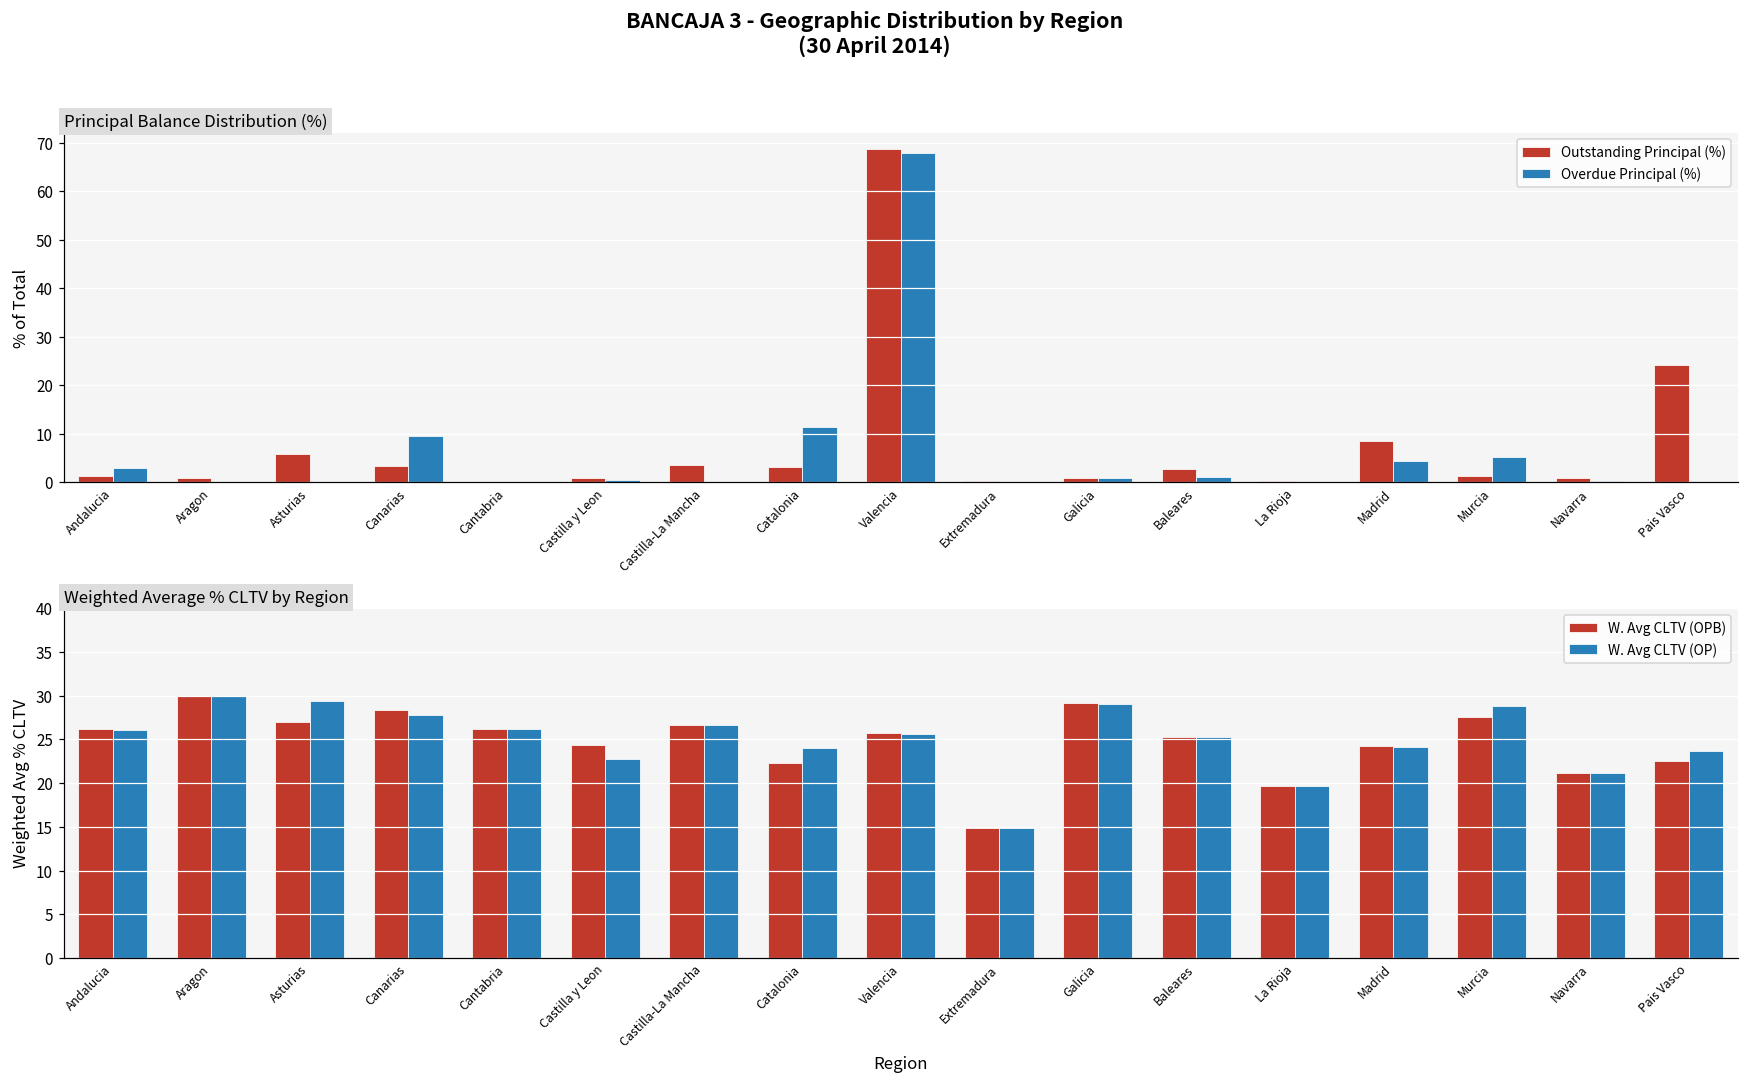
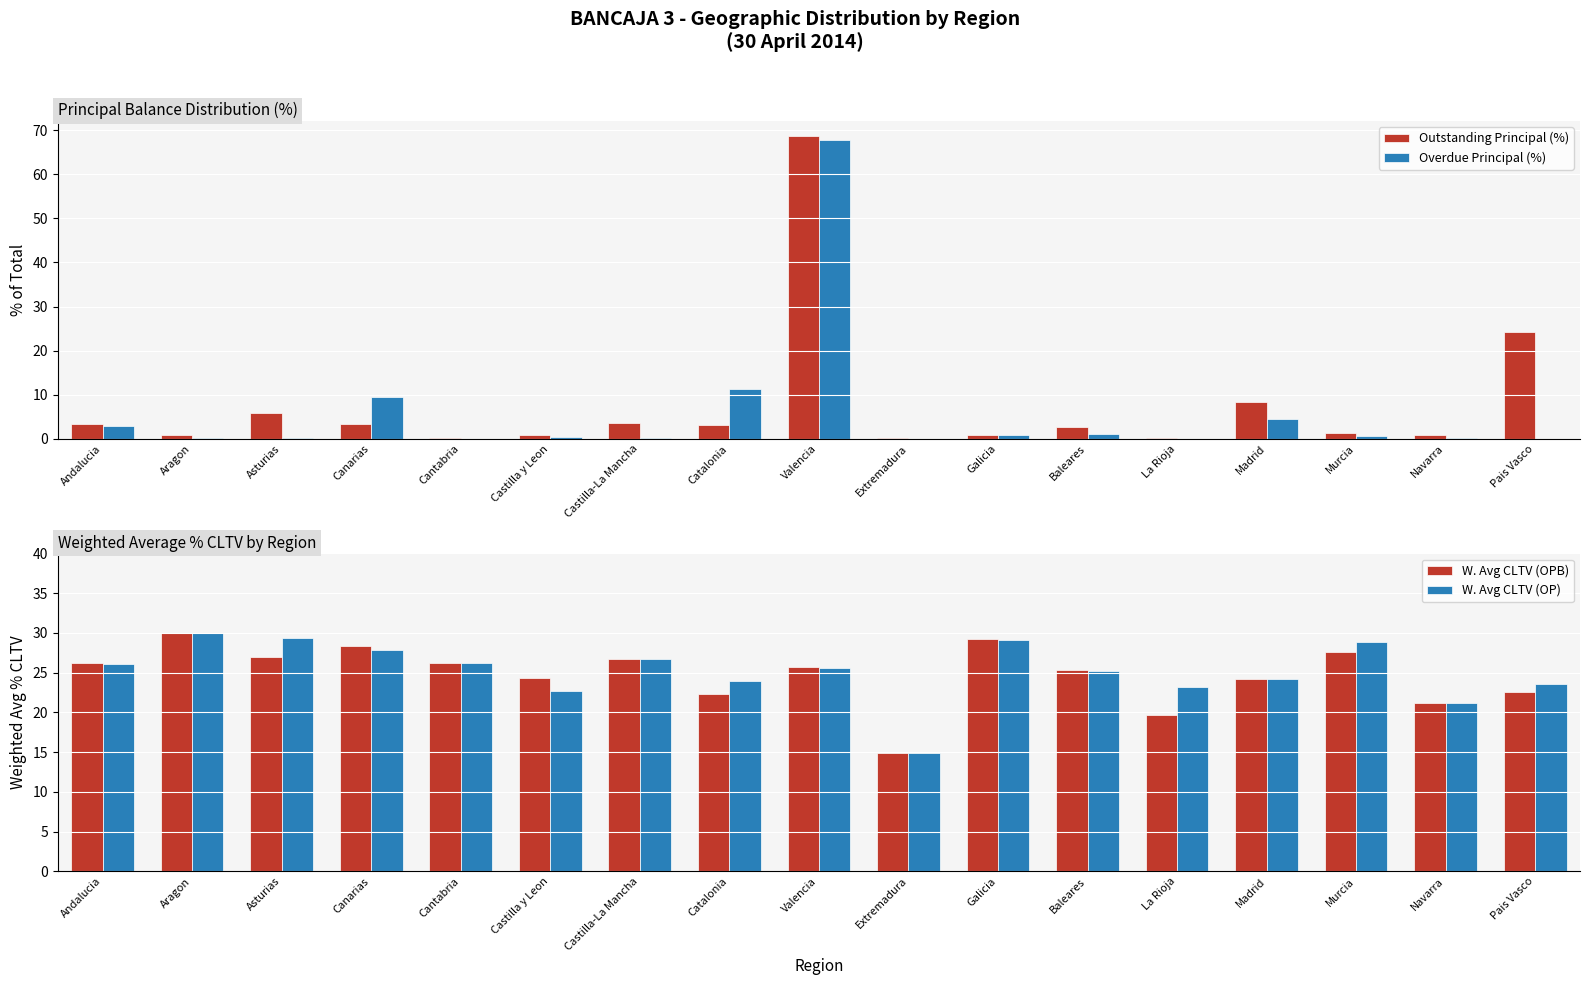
Principal Balance Distribution (%), Outstanding Principal (%), Andalucia: 1 -> 3
Principal Balance Distribution (%), Overdue Principal (%), Murcia: 5 -> 1
Weighted Average % CLTV by Region, W. Avg CLTV (OP), La Rioja: 20 -> 23
